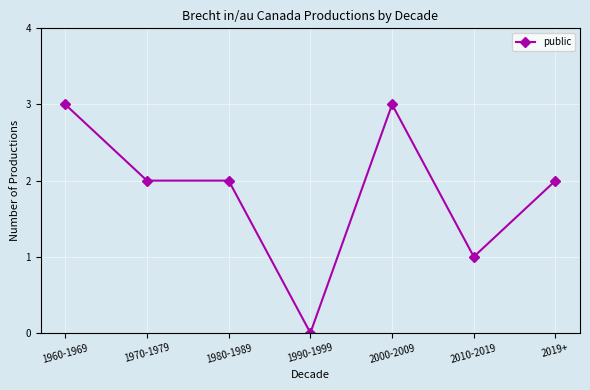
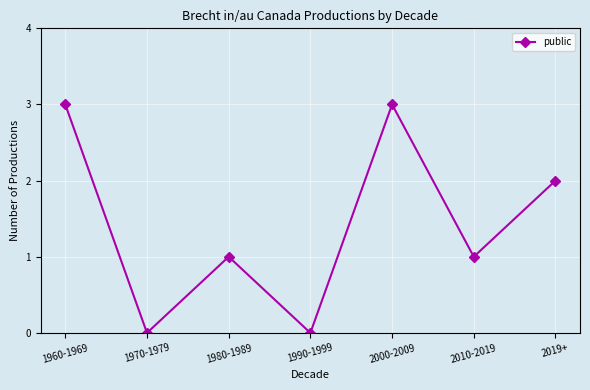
1970-1979: 2 -> 0
1980-1989: 2 -> 1
